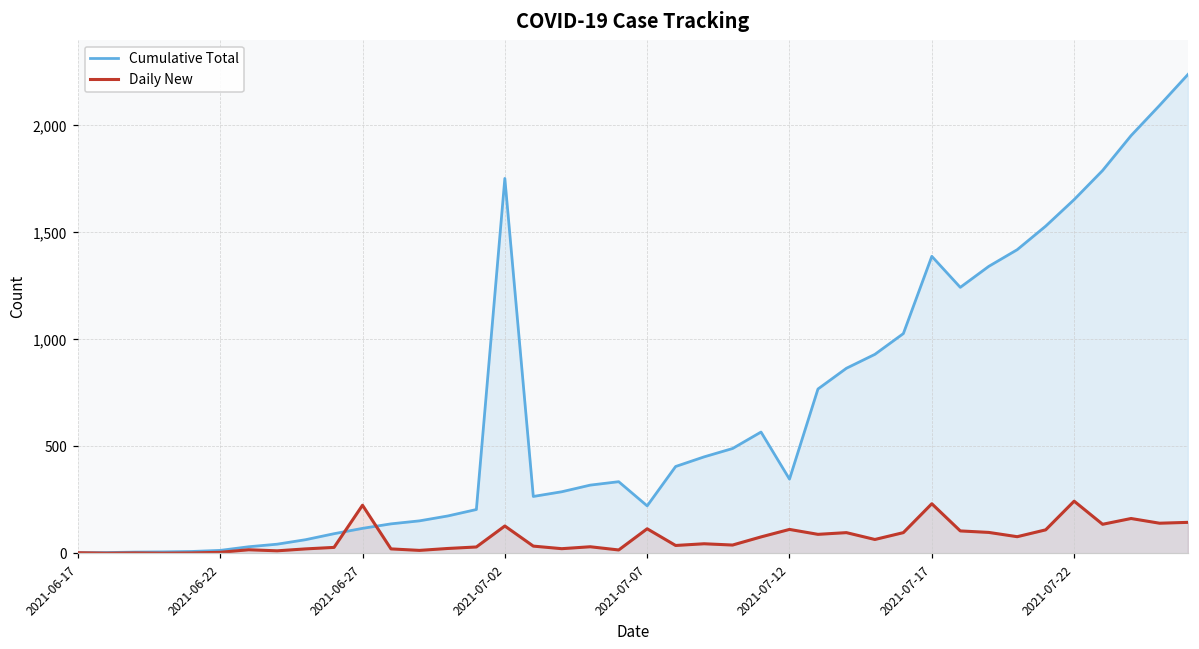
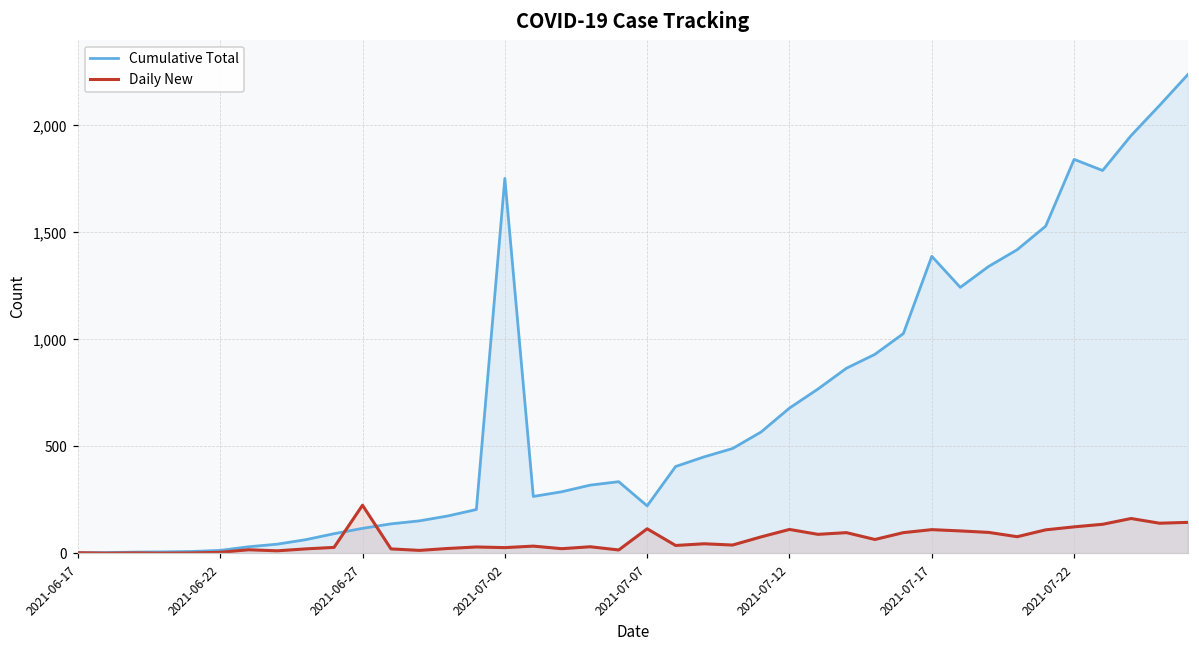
Daily New, 2021-07-02: 130 -> 30
Cumulative Total, 2021-07-12: 350 -> 680
Daily New, 2021-07-17: 230 -> 110
Cumulative Total, 2021-07-22: 1,650 -> 1,840
Daily New, 2021-07-22: 240 -> 120
